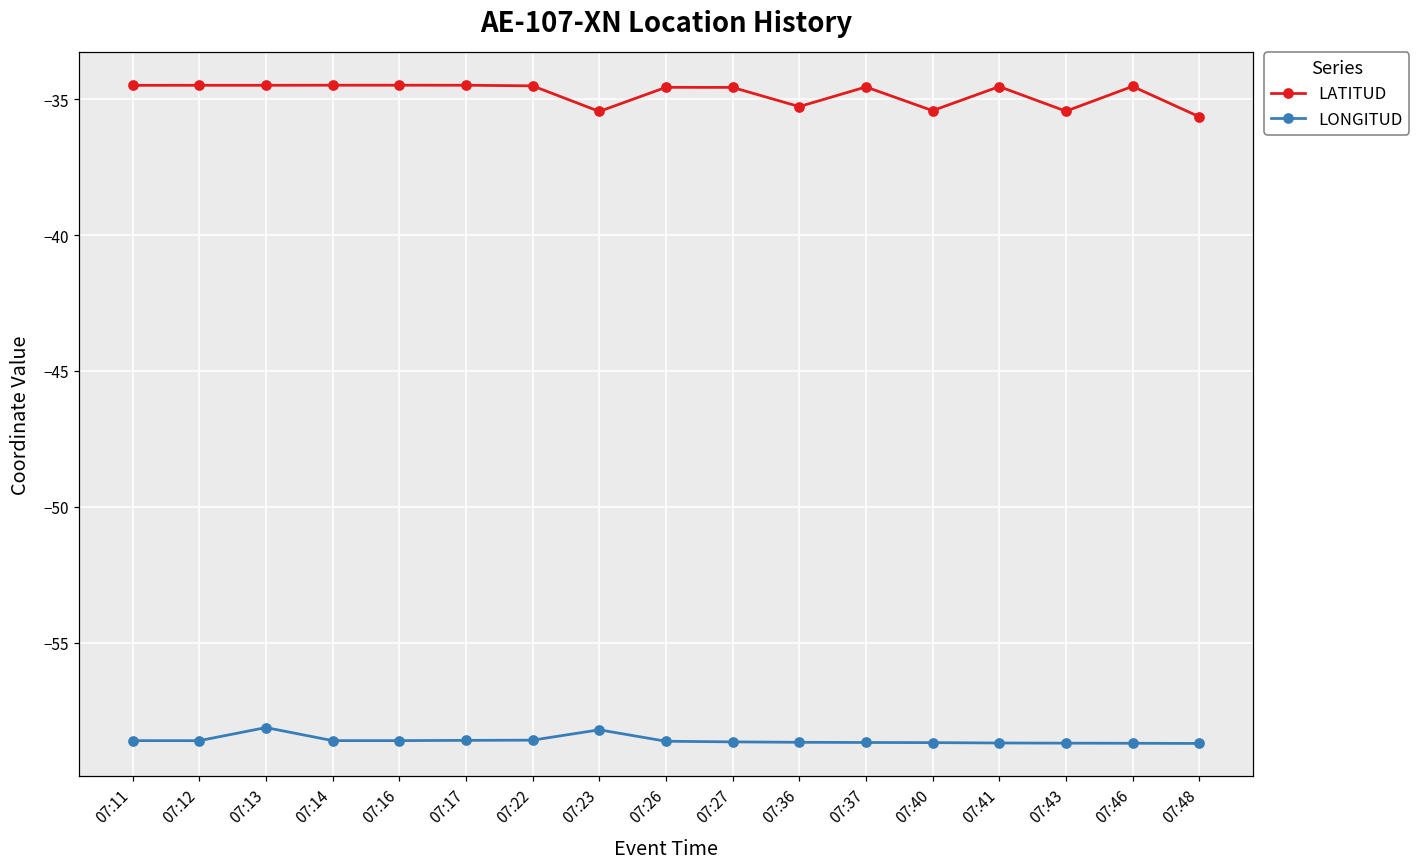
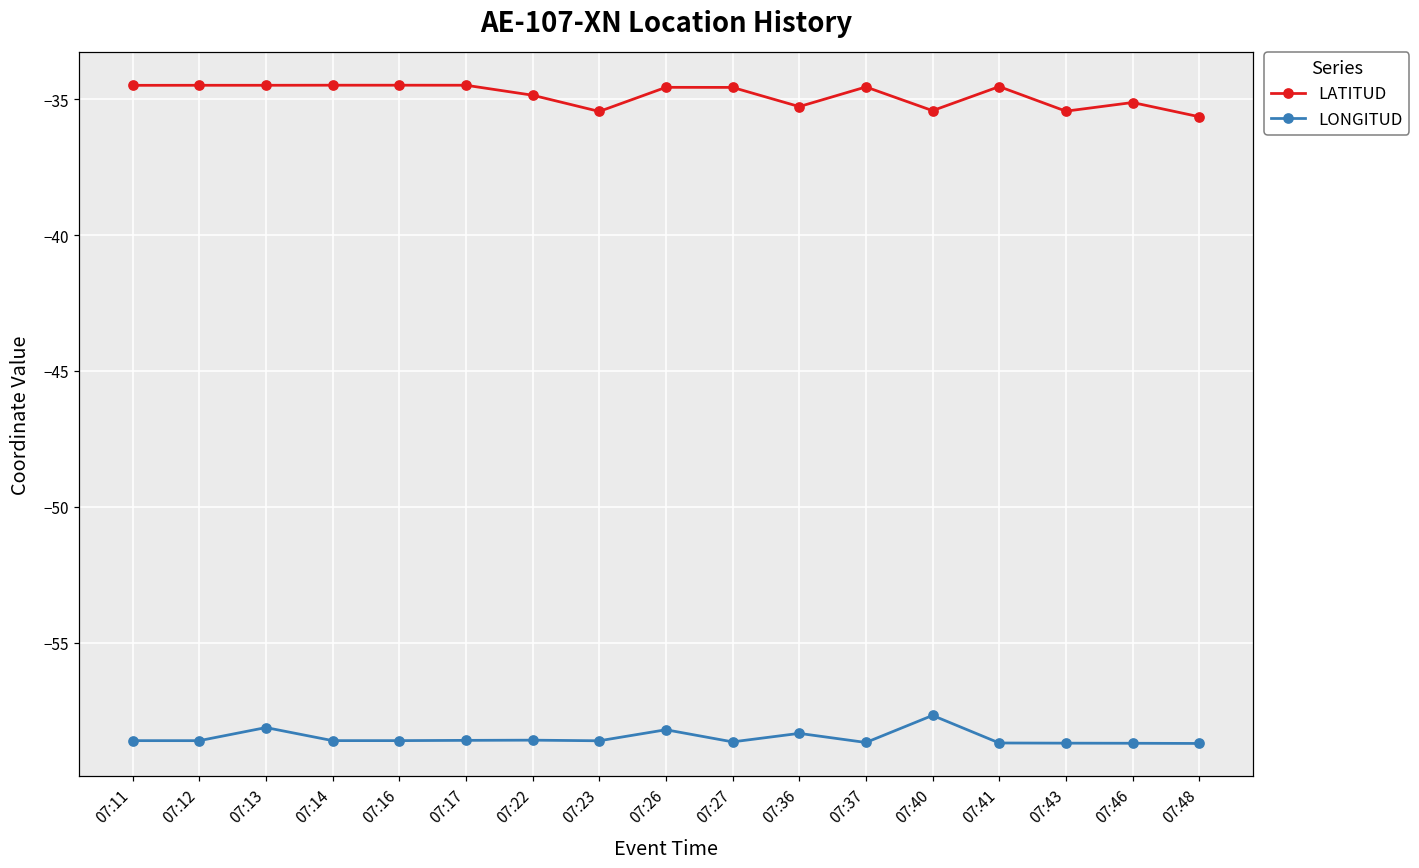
LATITUD, 07:22: -34.5 -> -34.9
LONGITUD, 07:23: -58.2 -> -58.6
LONGITUD, 07:26: -58.6 -> -58.2
LONGITUD, 07:36: -58.7 -> -58.3
LONGITUD, 07:40: -58.7 -> -57.7
LATITUD, 07:46: -34.5 -> -35.1
